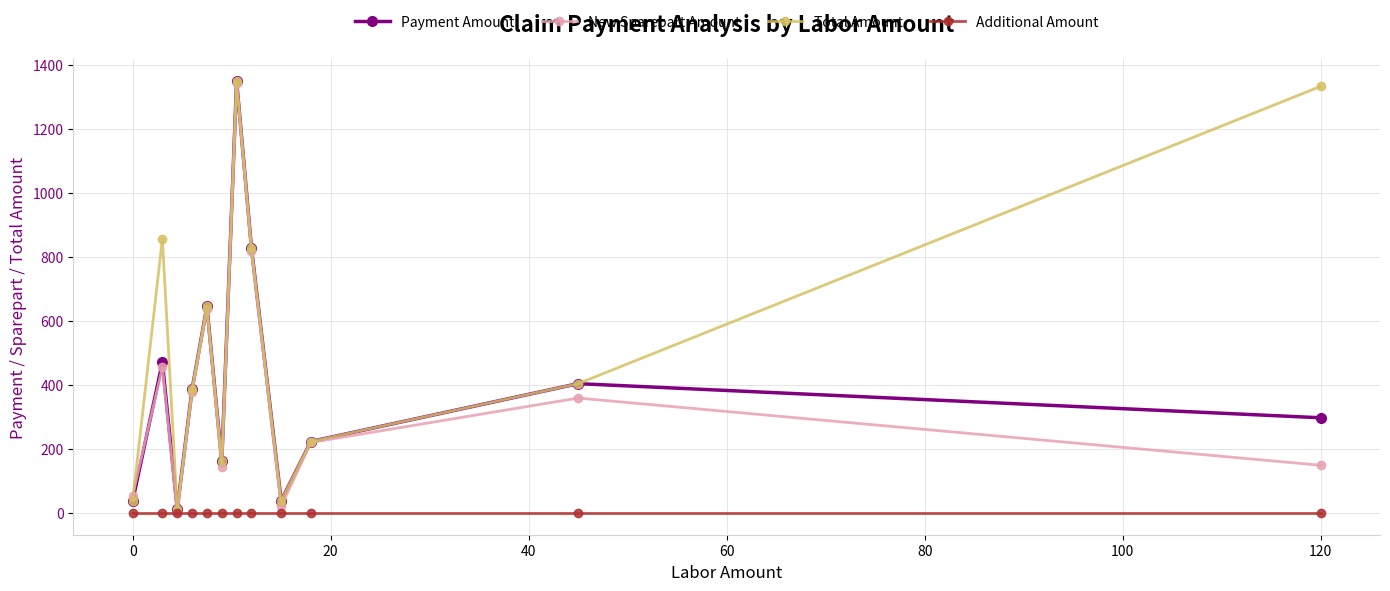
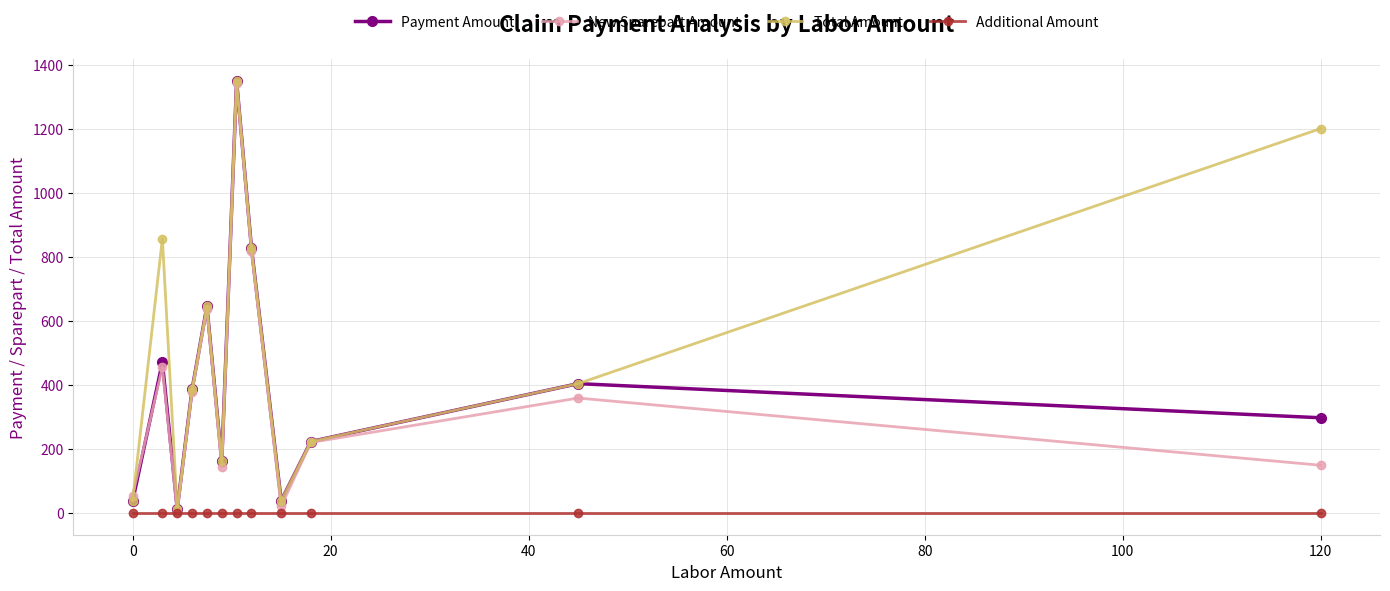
Total Amount, 120: 1330 -> 1200
